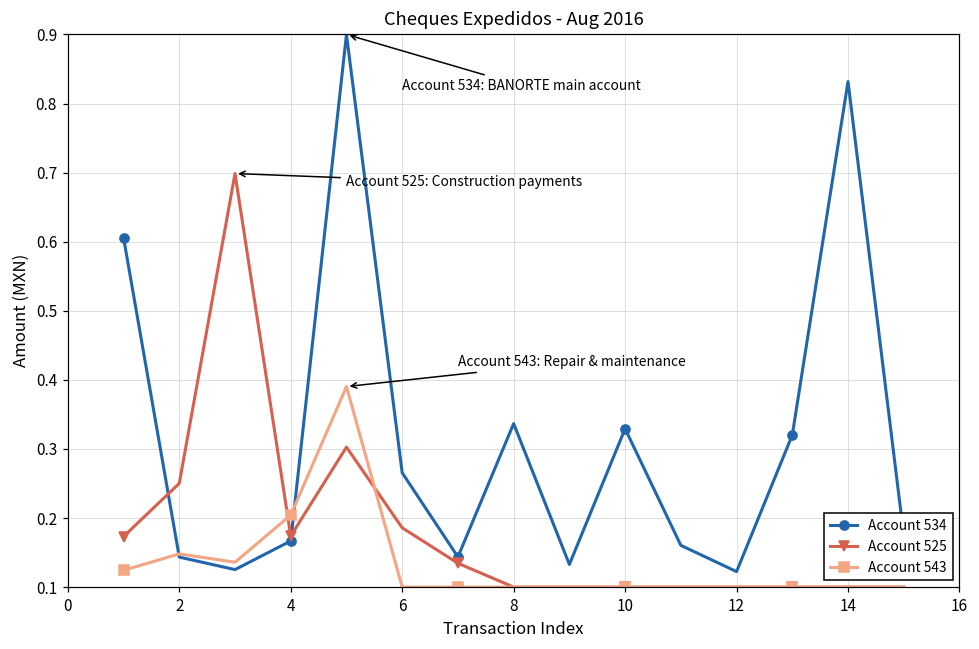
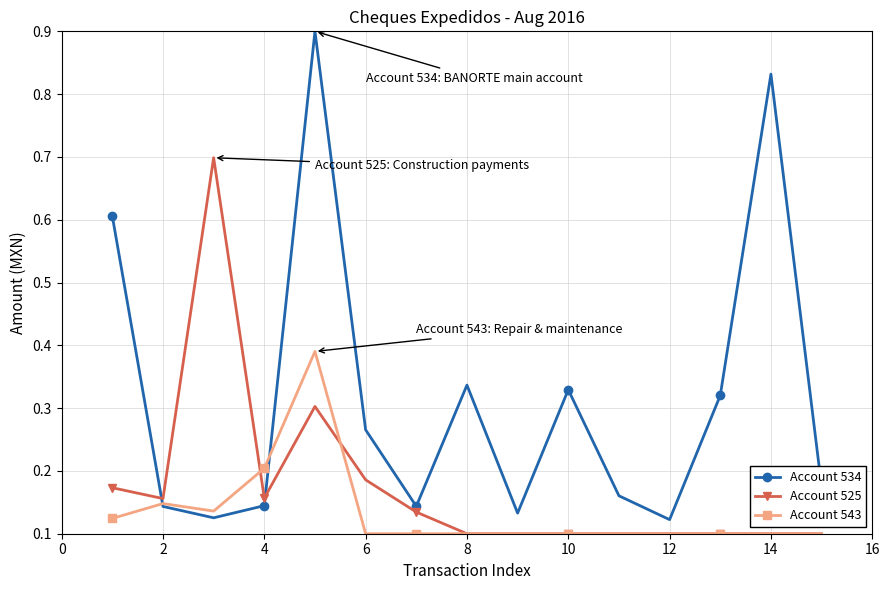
Account 525, 2: 0.25 -> 0.16
Account 534, 4: 0.17 -> 0.14
Account 525, 4: 0.17 -> 0.16
